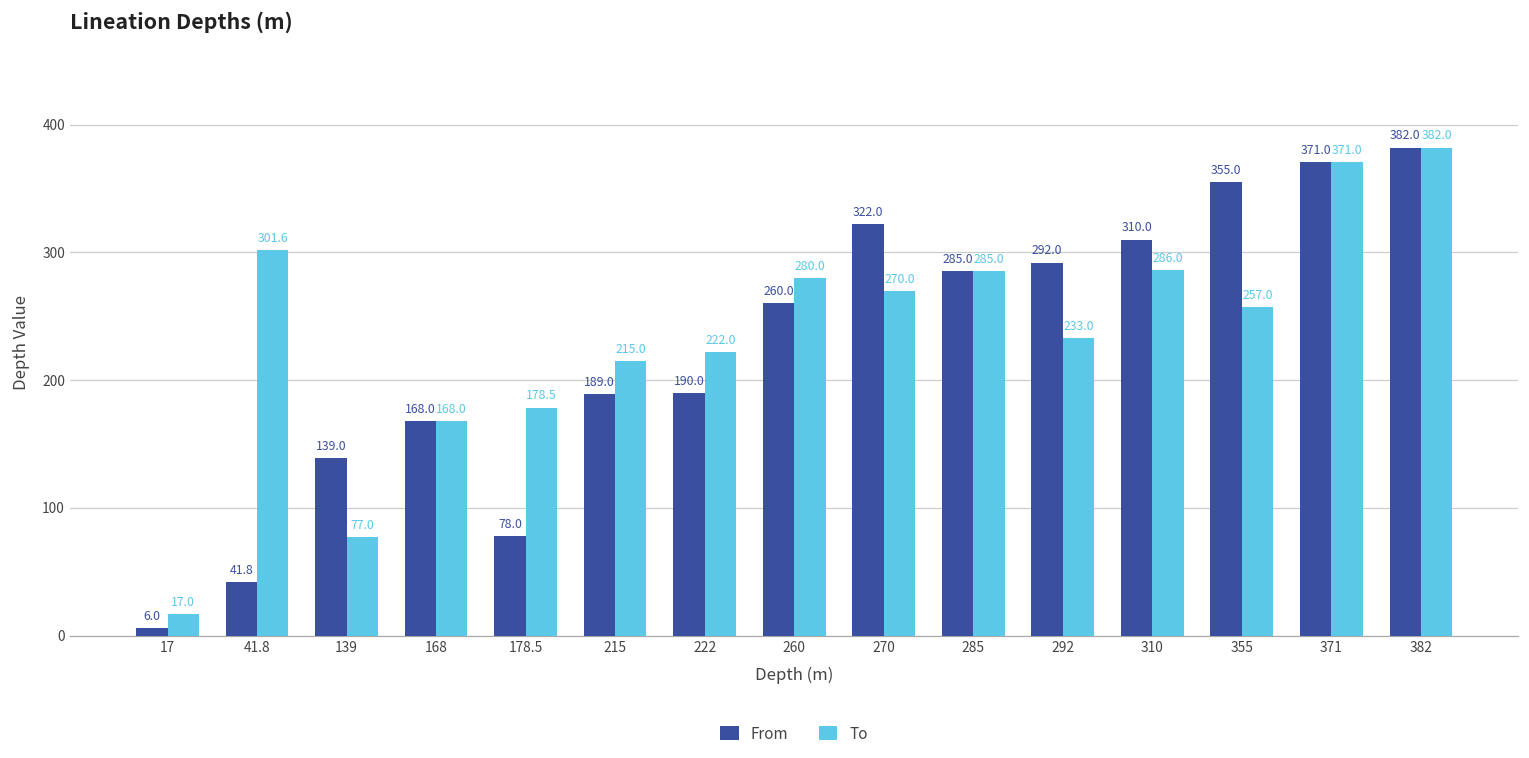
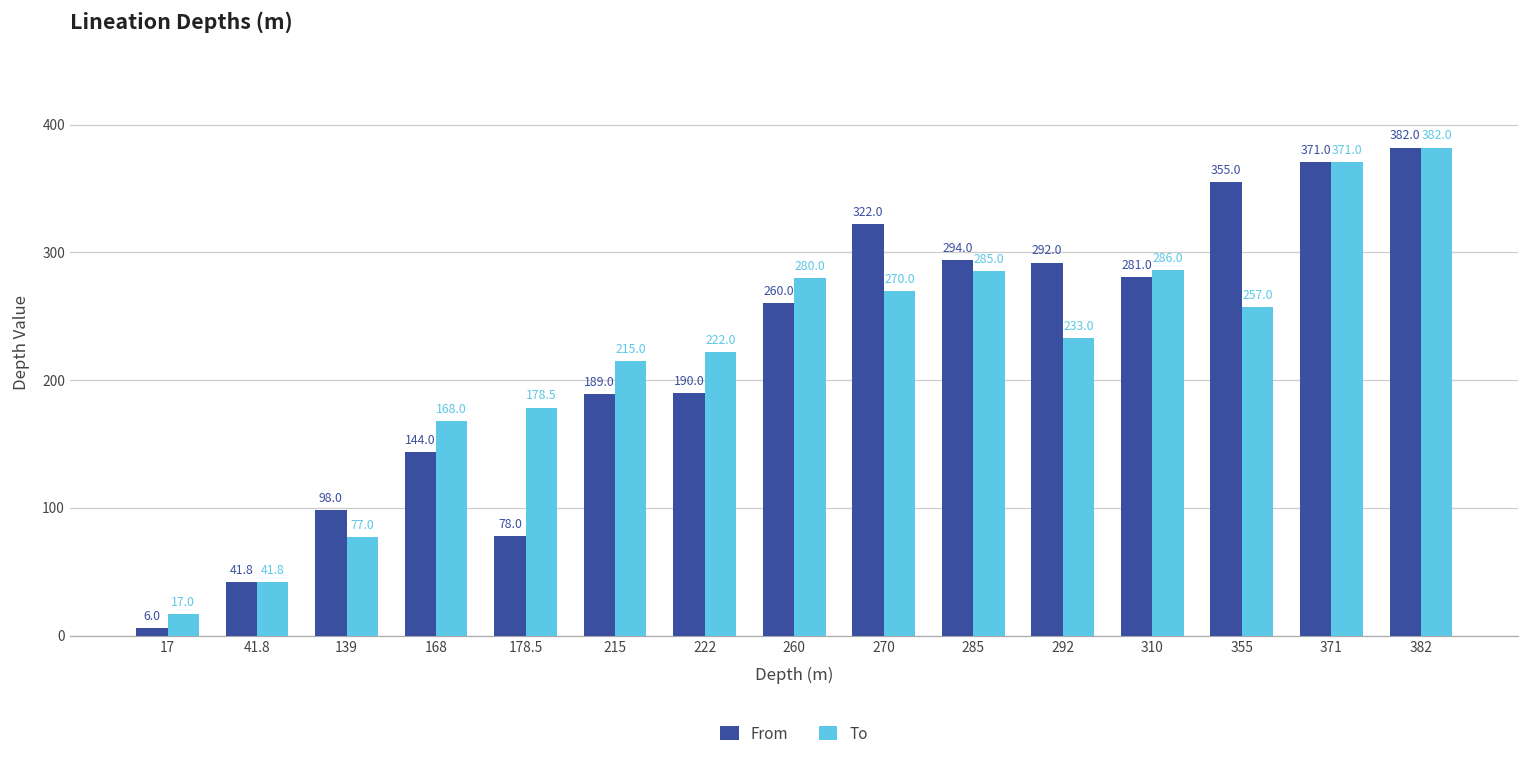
To, 41.8: 301.6 -> 41.8
From, 139: 139.0 -> 98.0
From, 168: 168.0 -> 144.0
From, 285: 285.0 -> 294.0
From, 310: 310.0 -> 281.0
